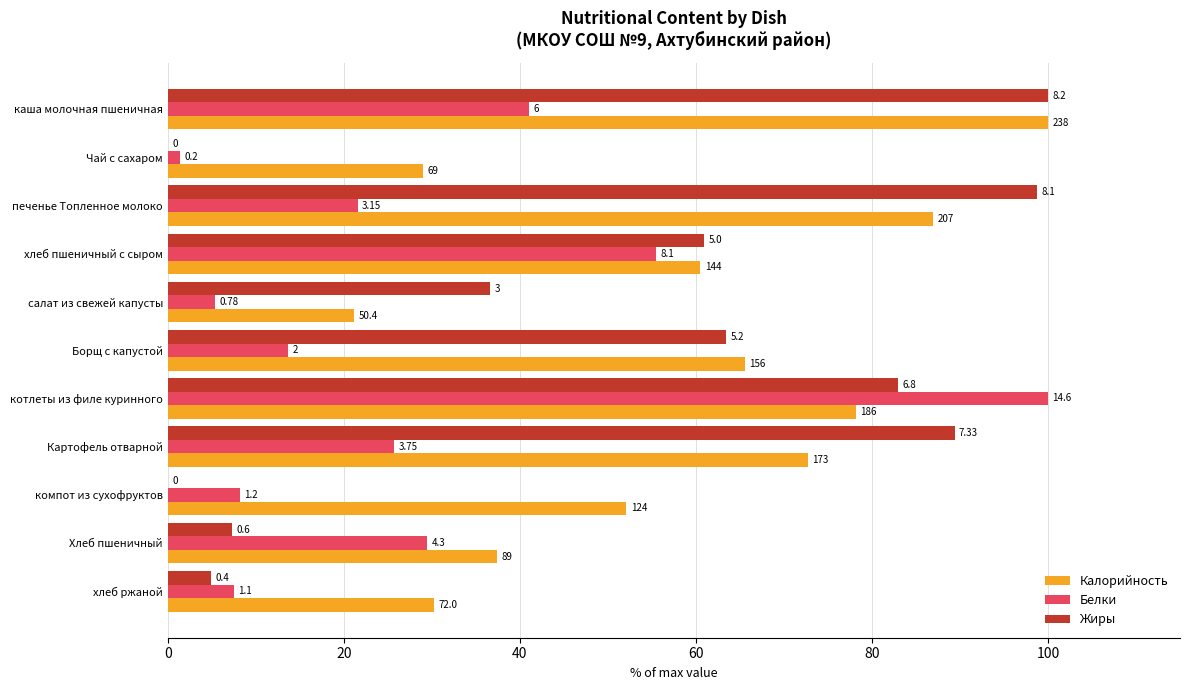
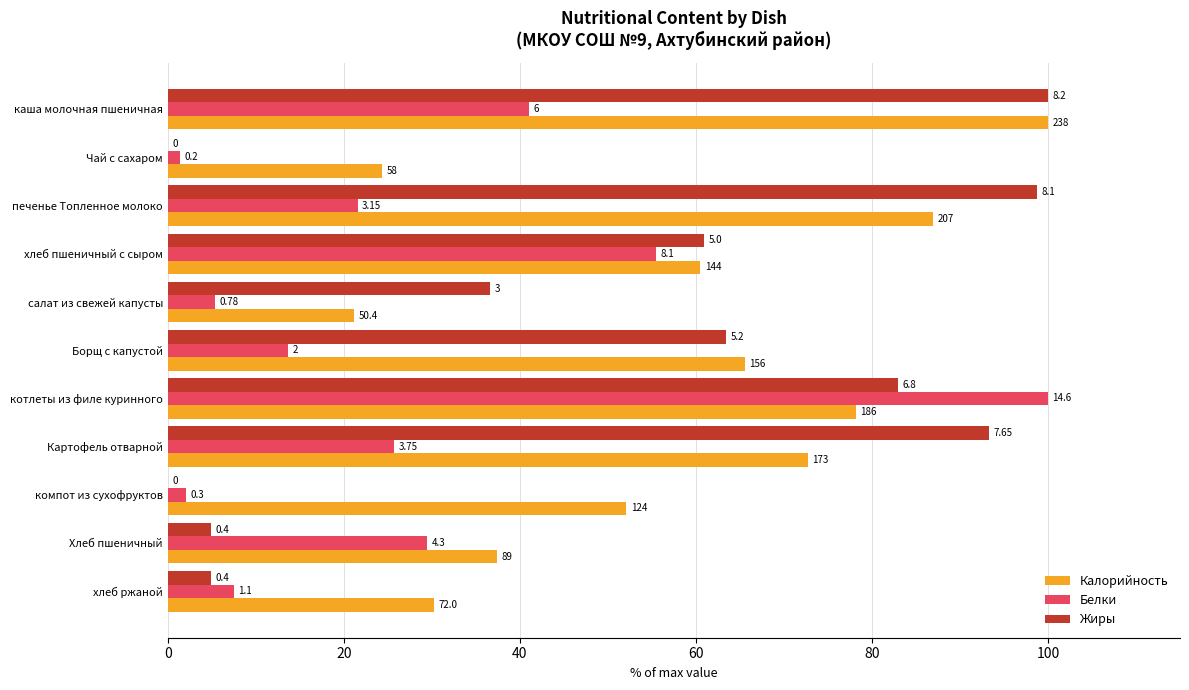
Калорийность, Чай с сахаром: 69 -> 58
Жиры, Картофель отварной: 7.33 -> 7.65
Белки, компот из сухофруктов: 1.2 -> 0.3
Жиры, Хлеб пшеничный: 0.6 -> 0.4
